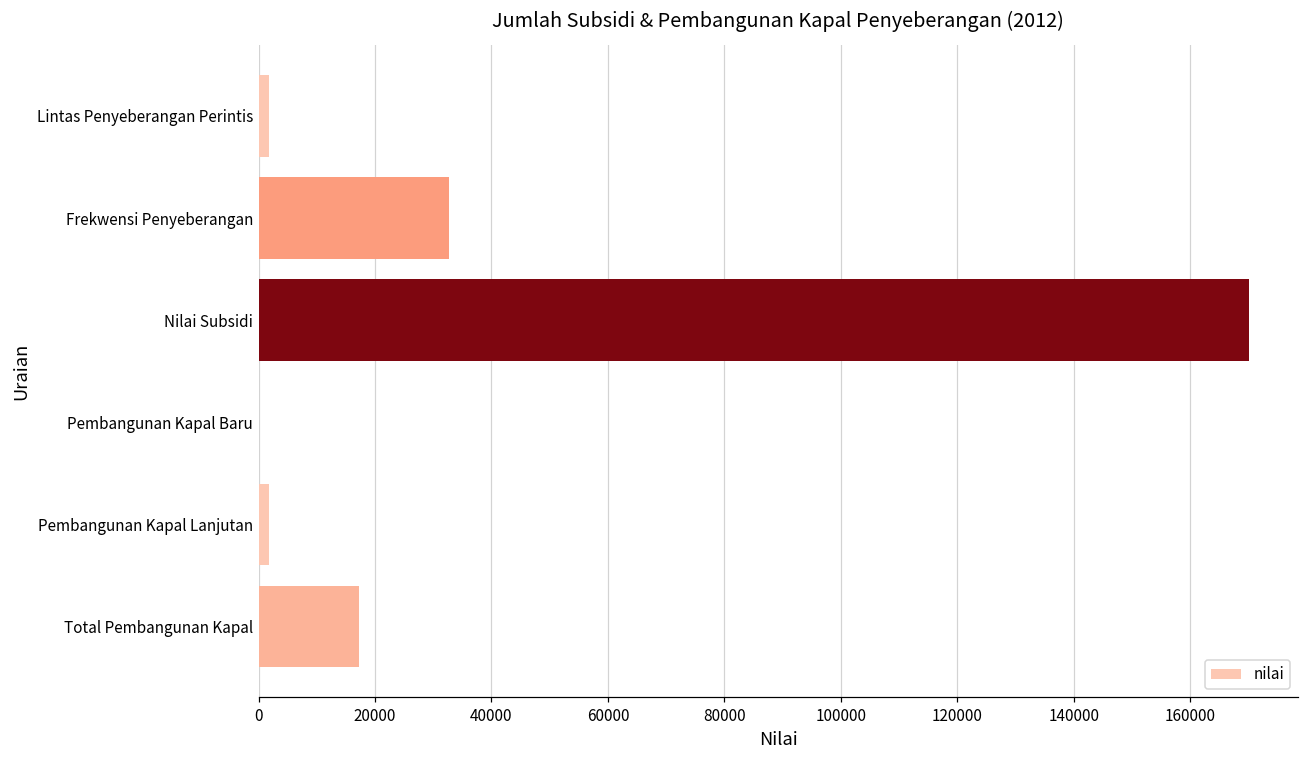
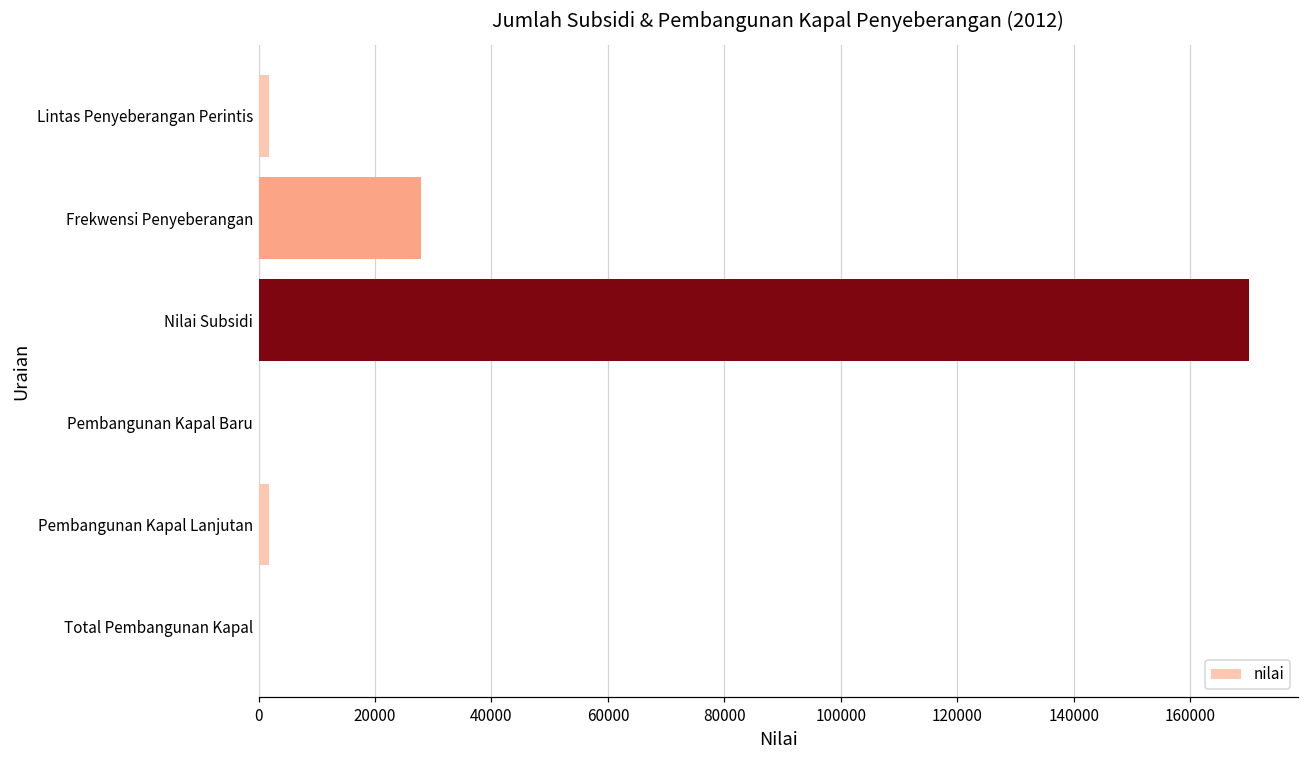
Frekwensi Penyeberangan: 33000 -> 28000
Total Pembangunan Kapal: 17000 -> 0
